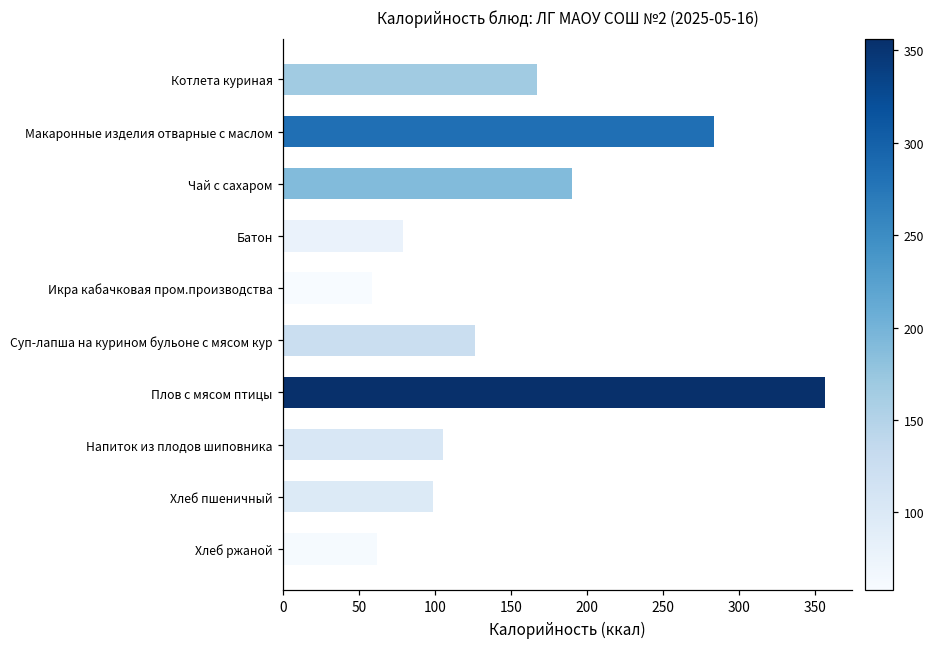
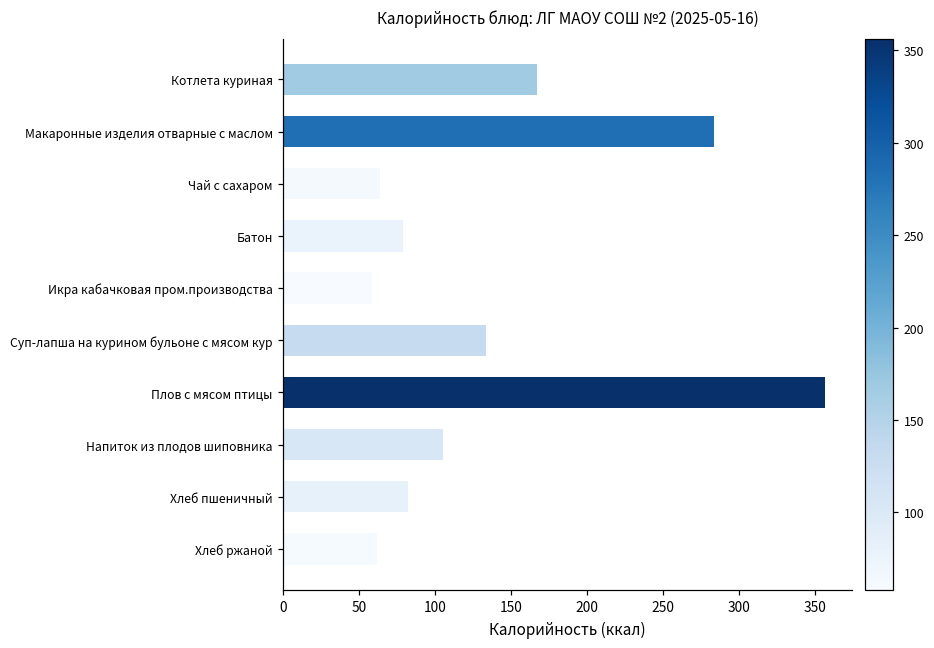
Чай с сахаром: 190 -> 64
Суп-лапша на курином бульоне с мясом кур: 126 -> 133
Хлеб пшеничный: 99 -> 82
